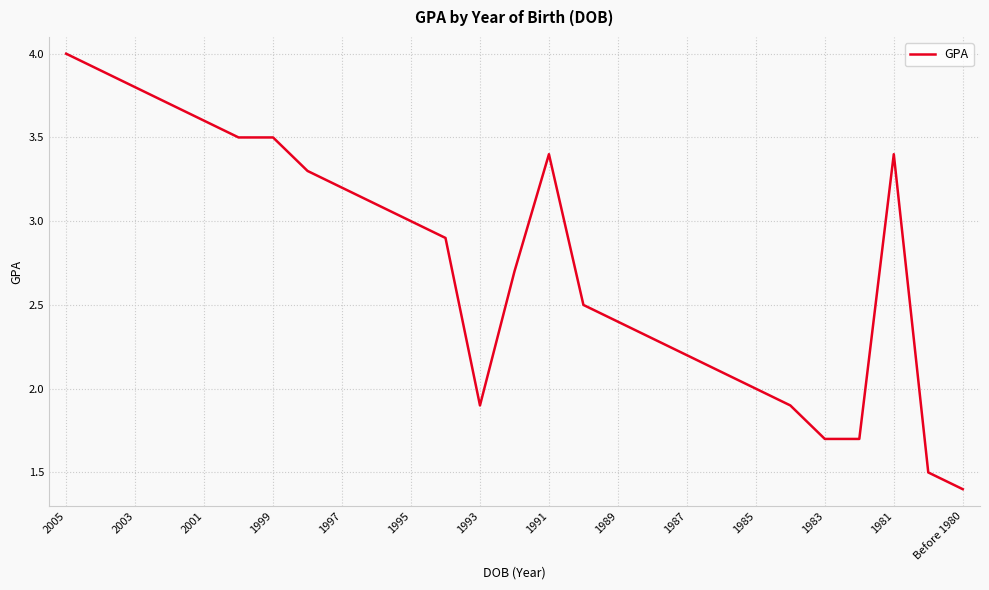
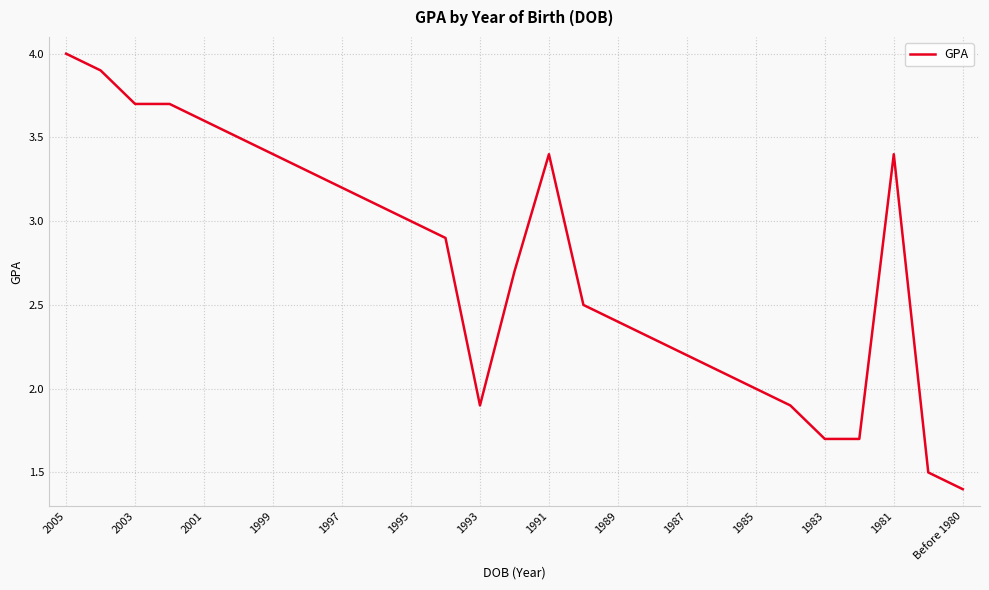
2003: 3.8 -> 3.7
1999: 3.5 -> 3.4
